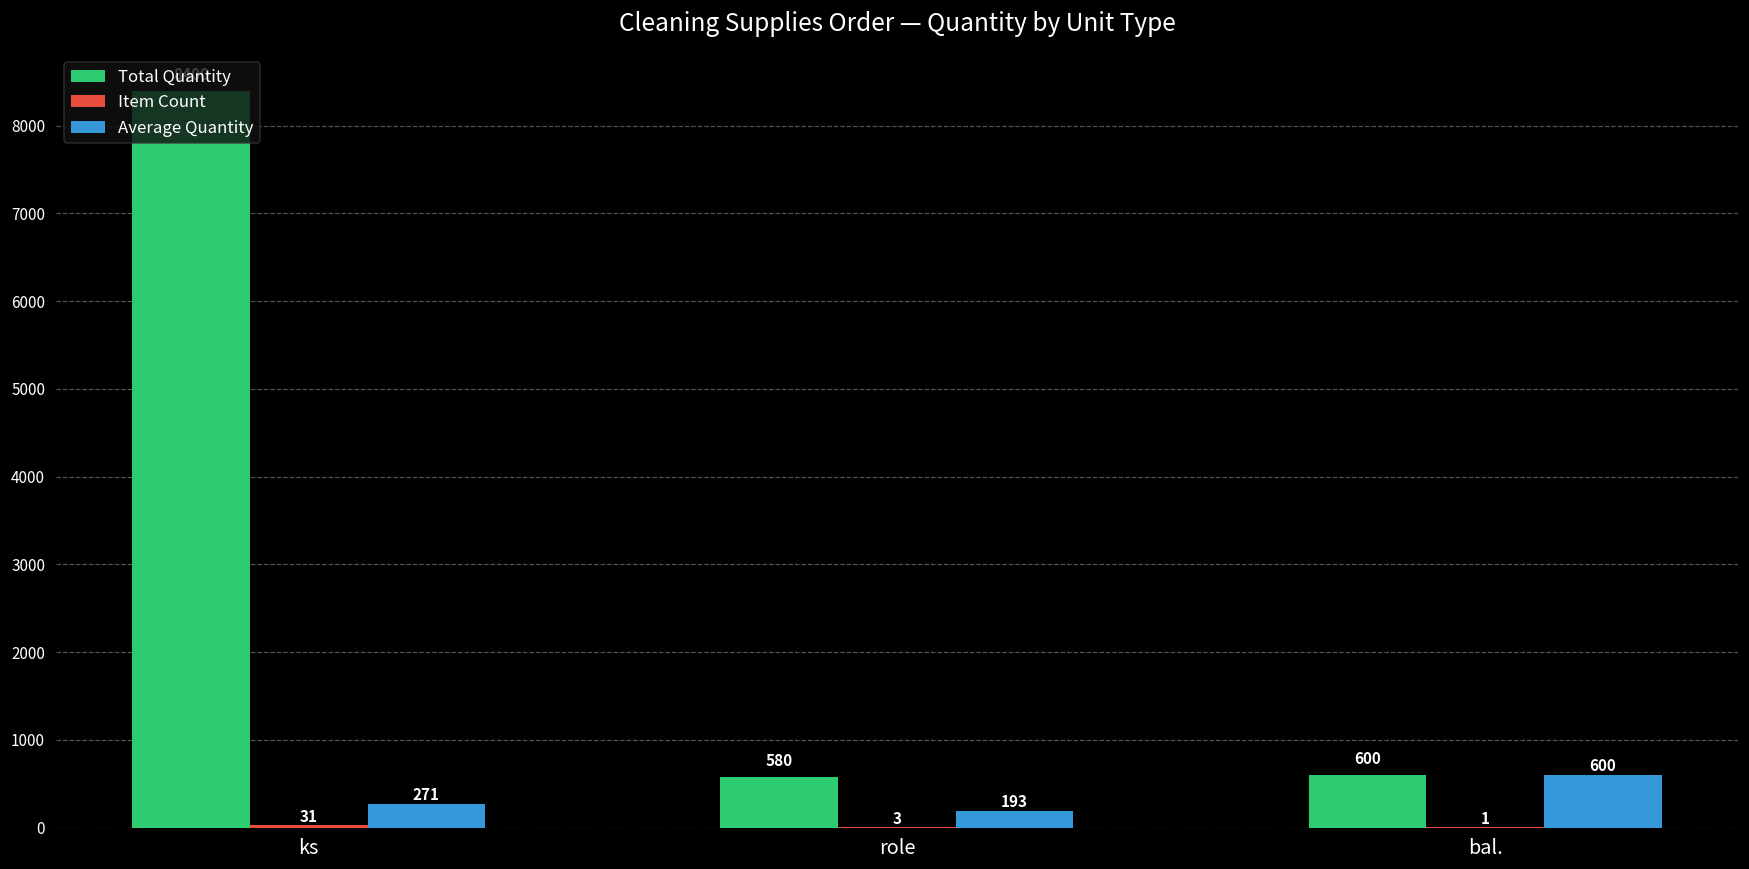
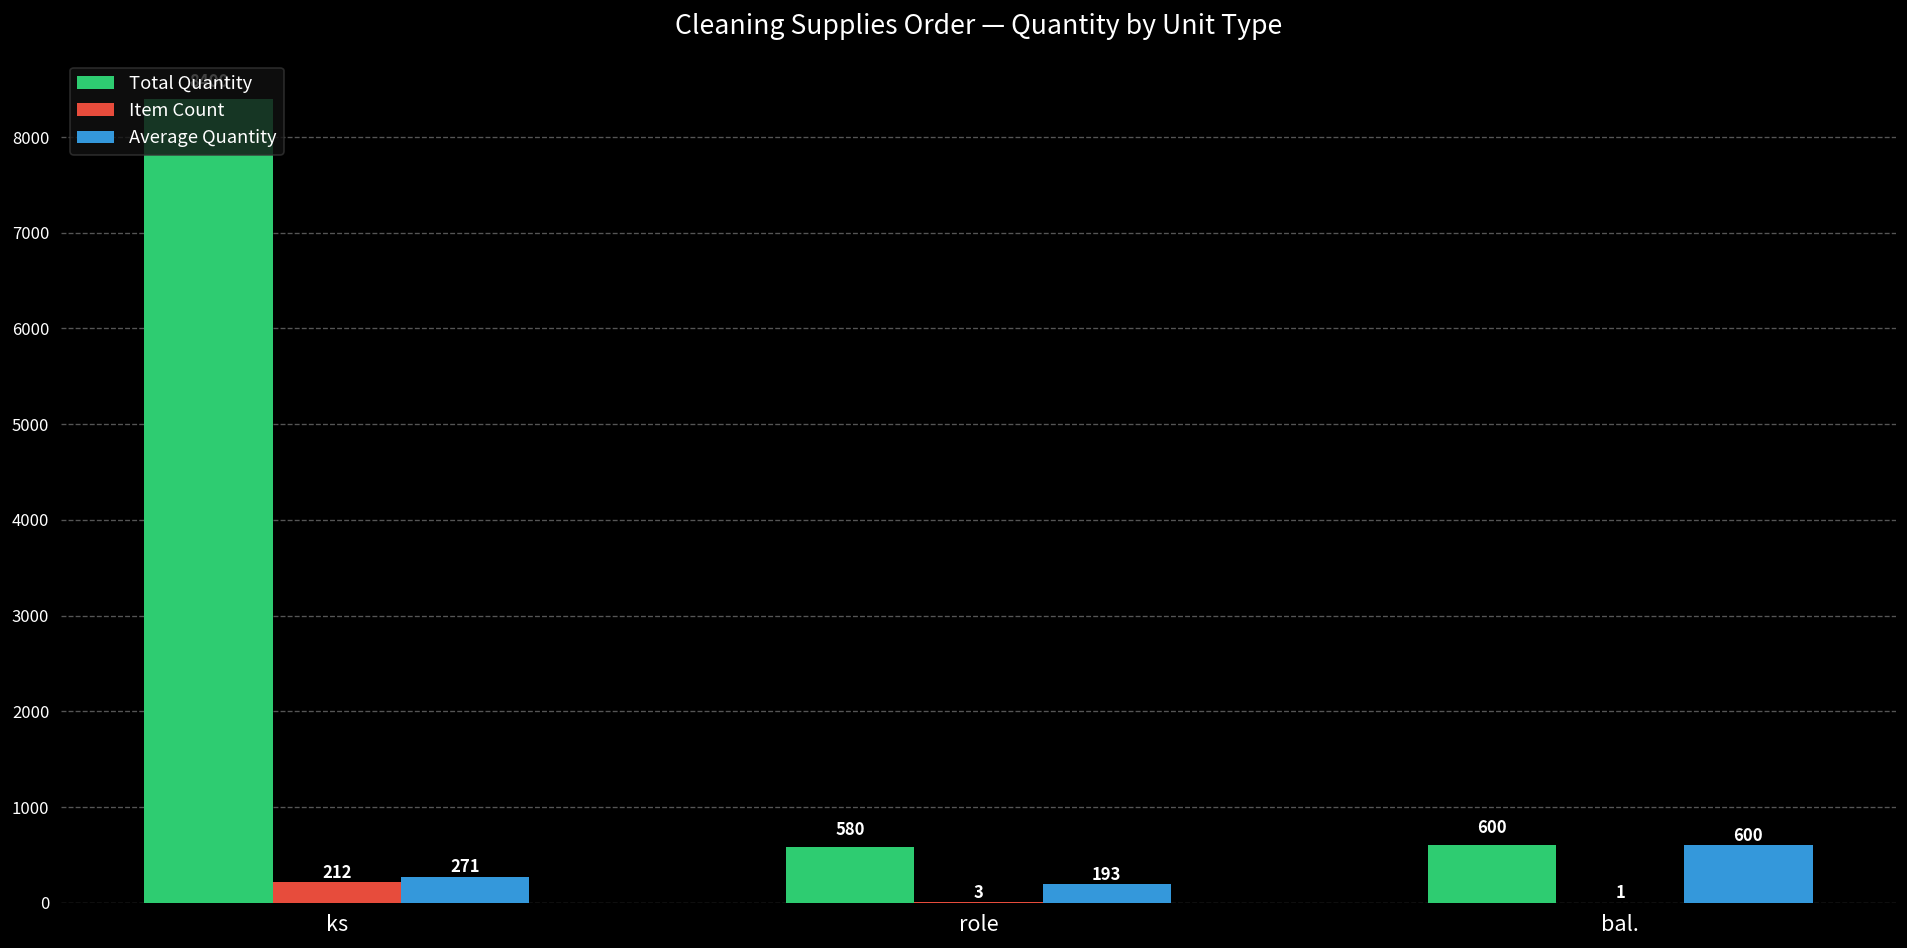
Item Count, ks: 31 -> 212
